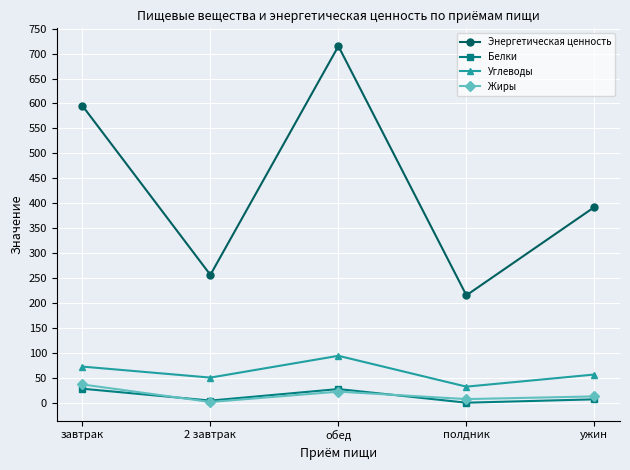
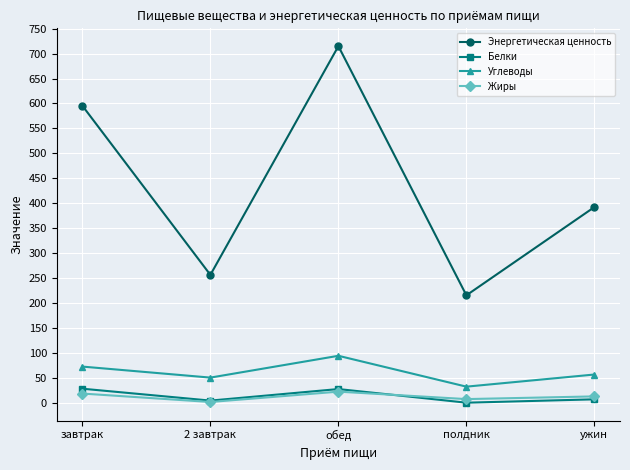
Жиры, завтрак: 40 -> 20
